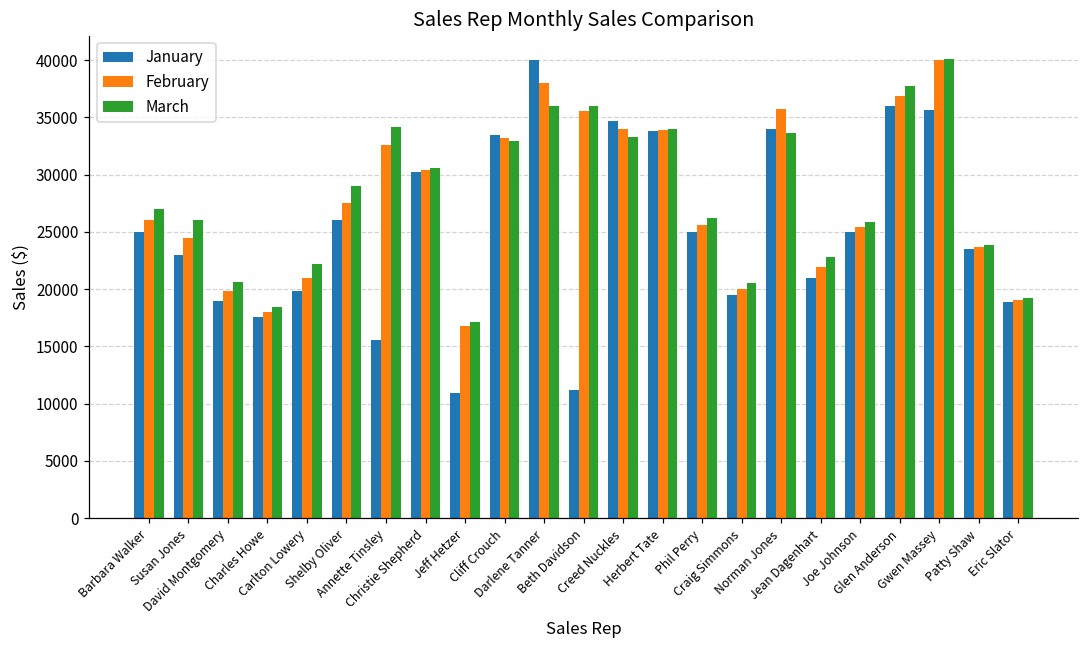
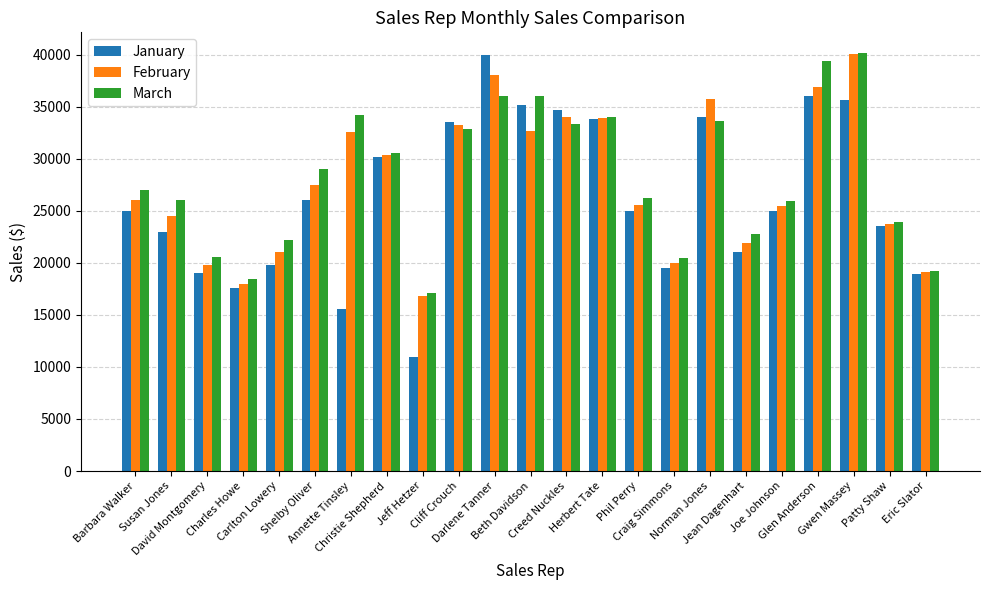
January, Beth Davidson: 11200 -> 35200
February, Beth Davidson: 35600 -> 32600
March, Glen Anderson: 37800 -> 39400
